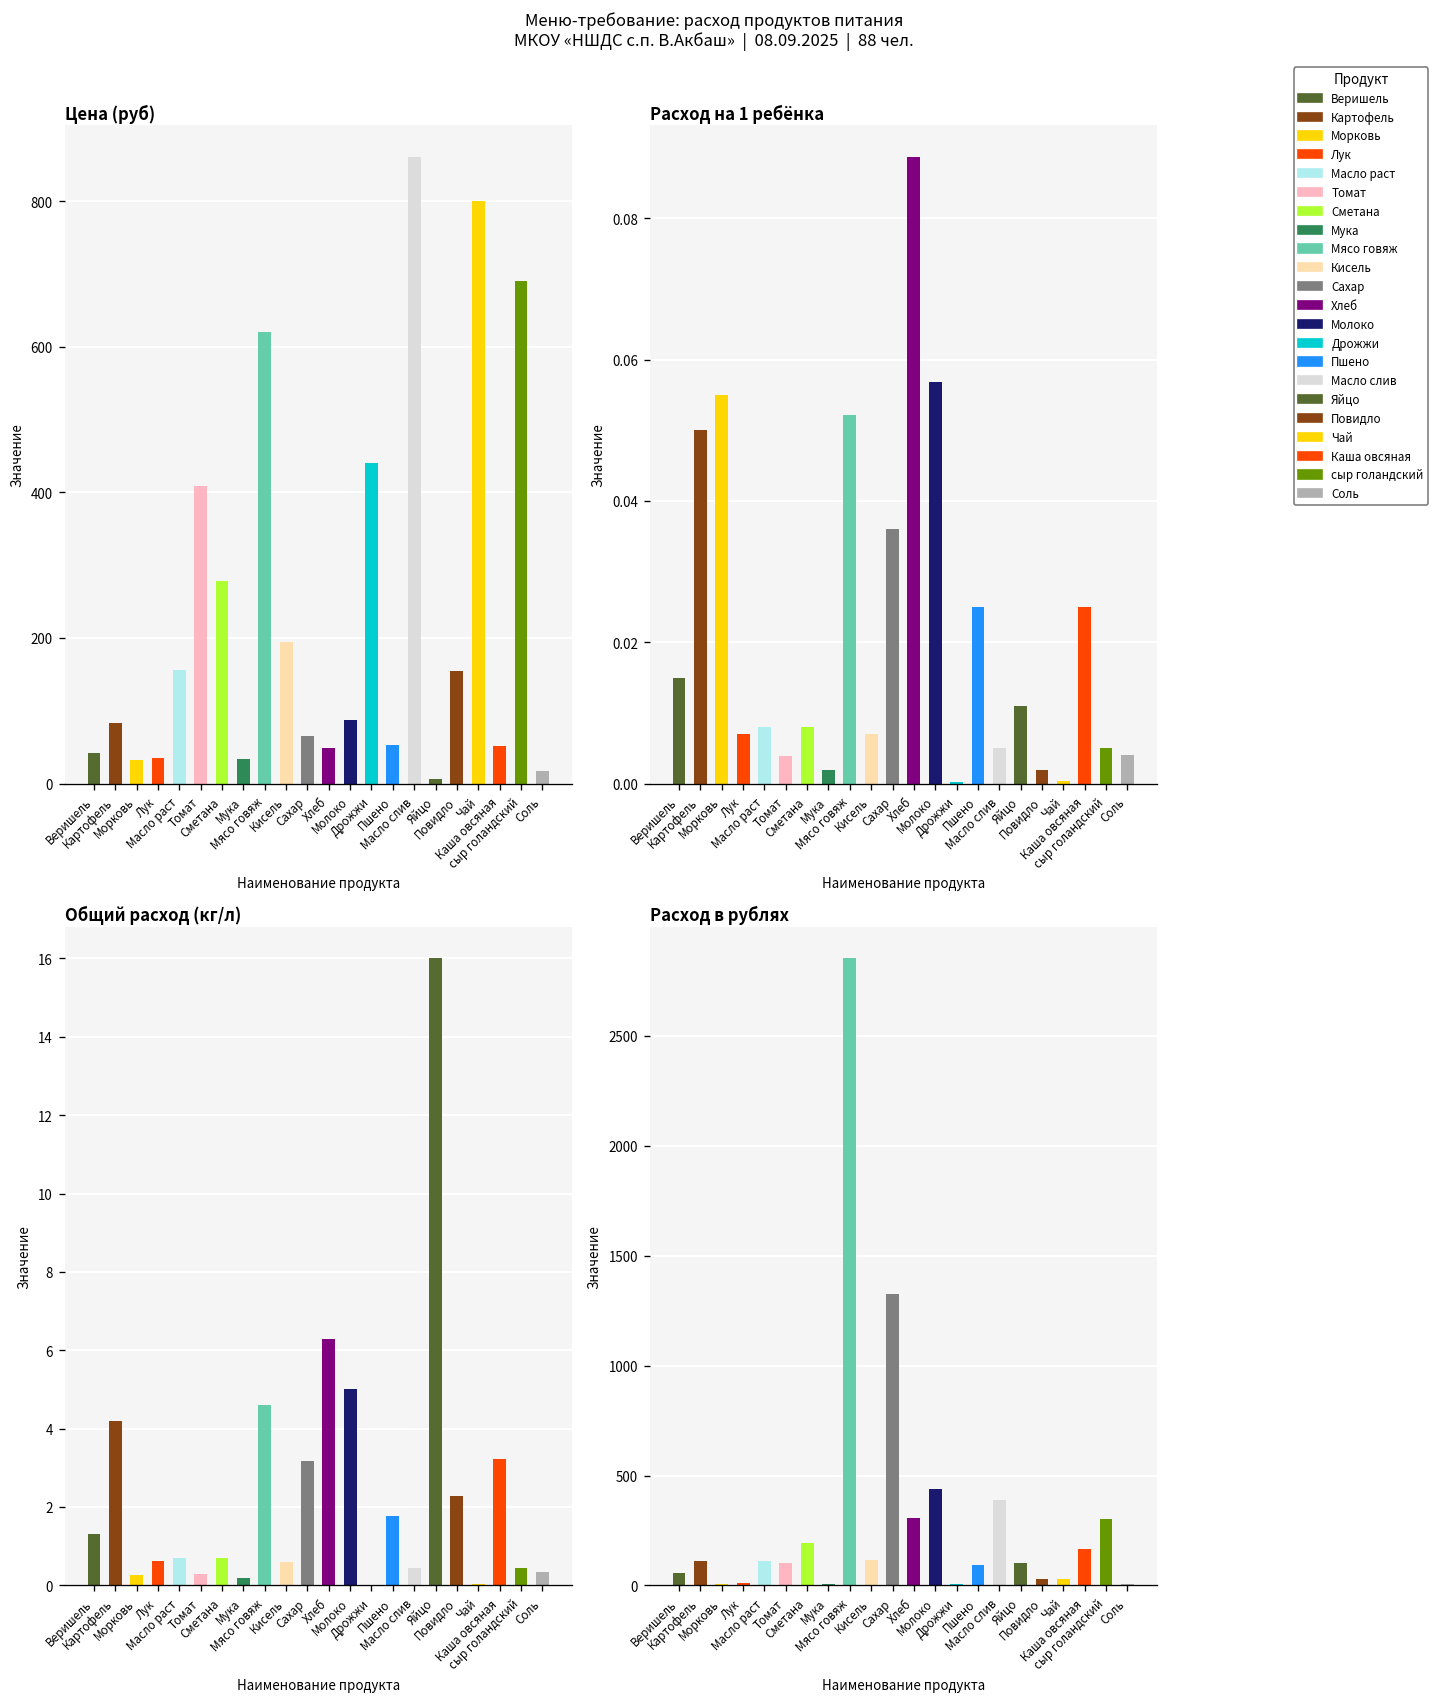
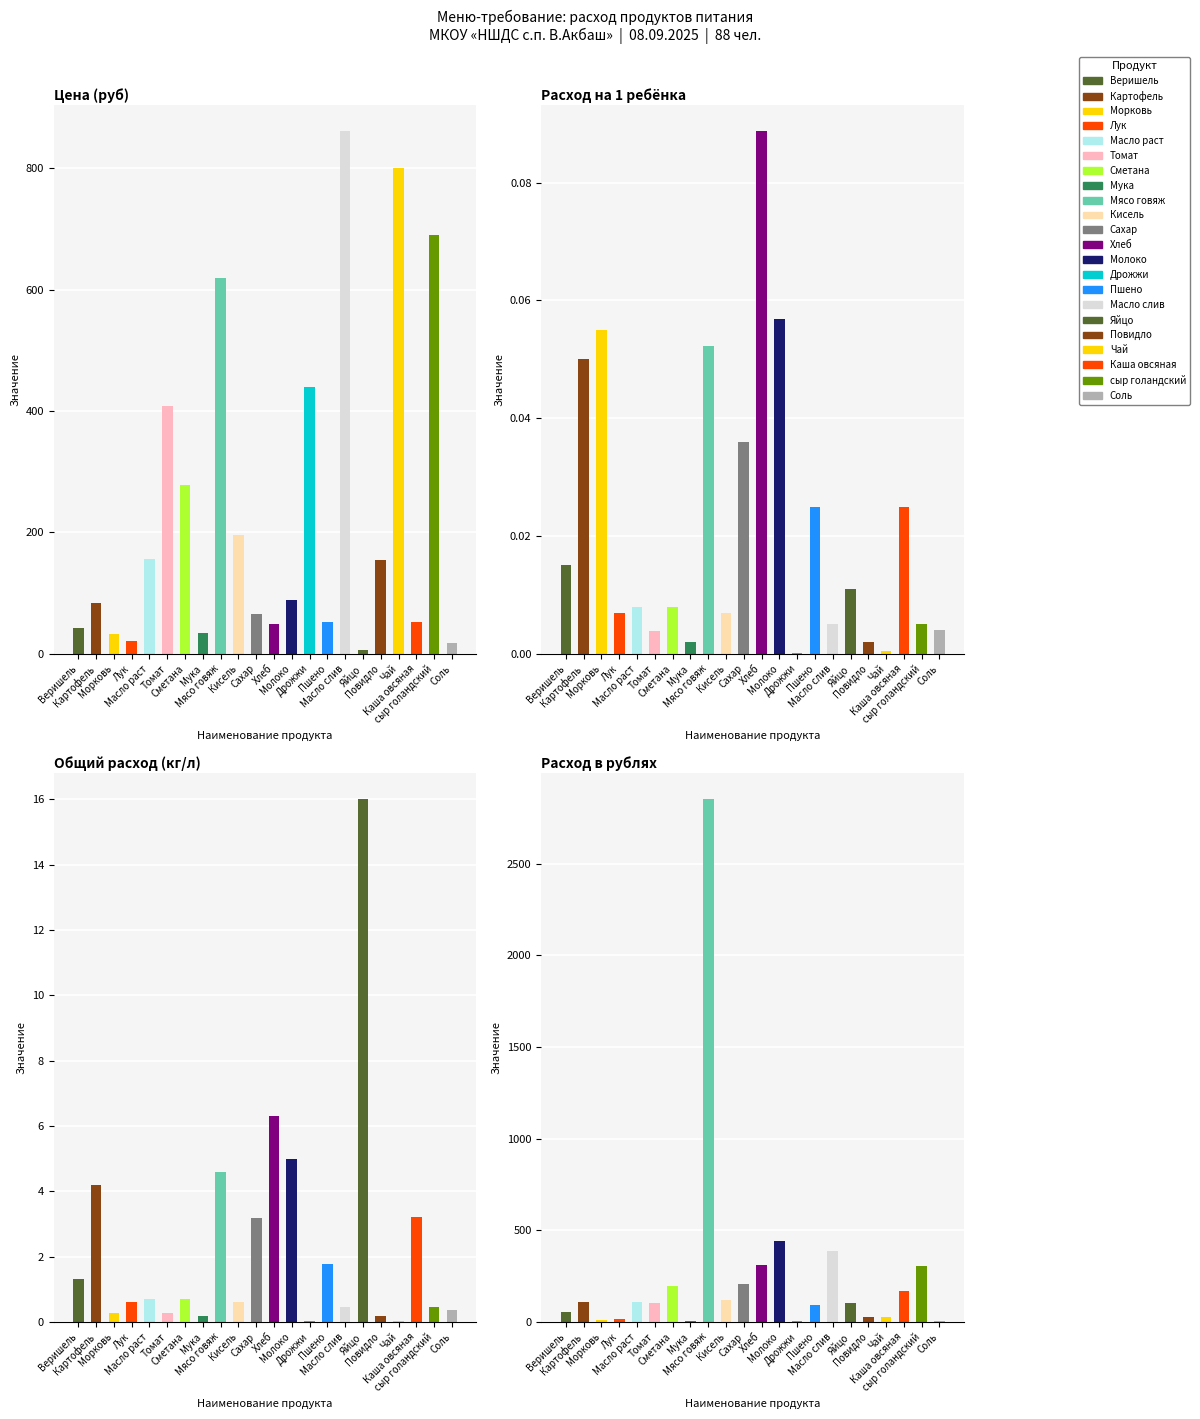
Цена (руб), Лук: 40 -> 20
Общий расход (кг/л), Повидло: 2.3 -> 0.2
Расход в рублях, Сахар: 1320 -> 210
